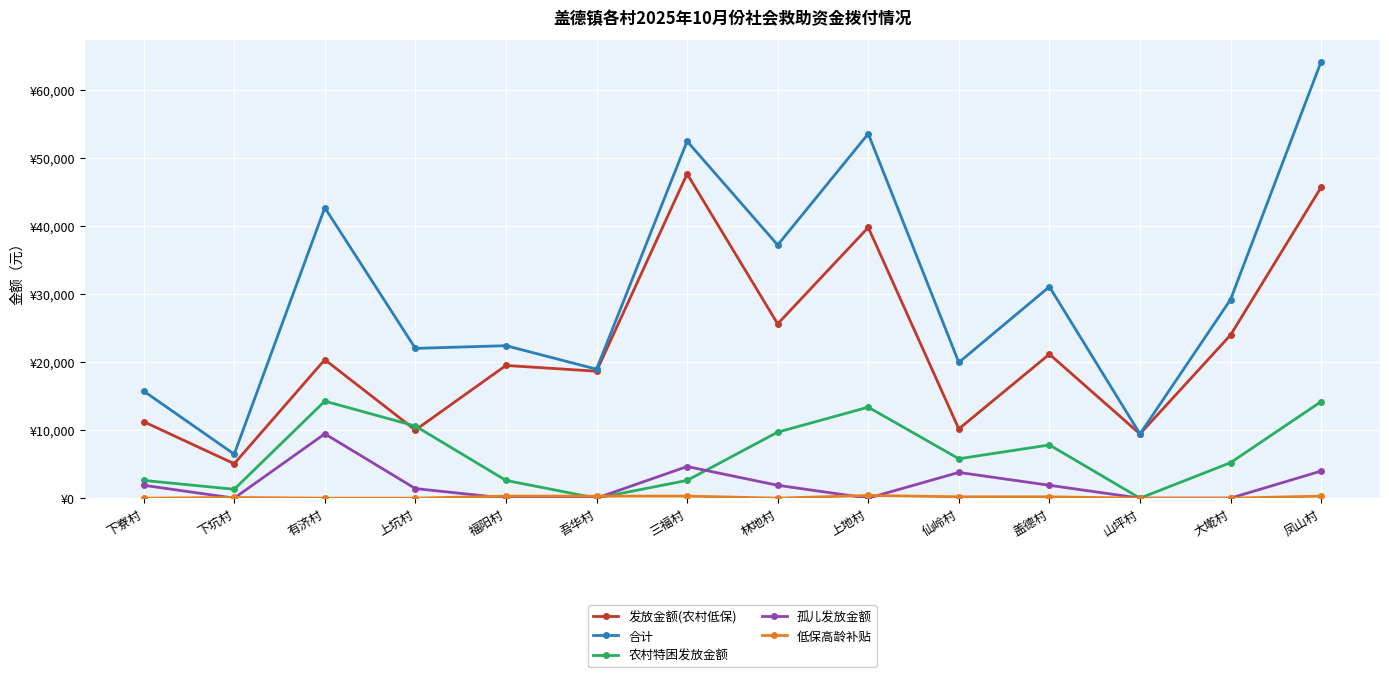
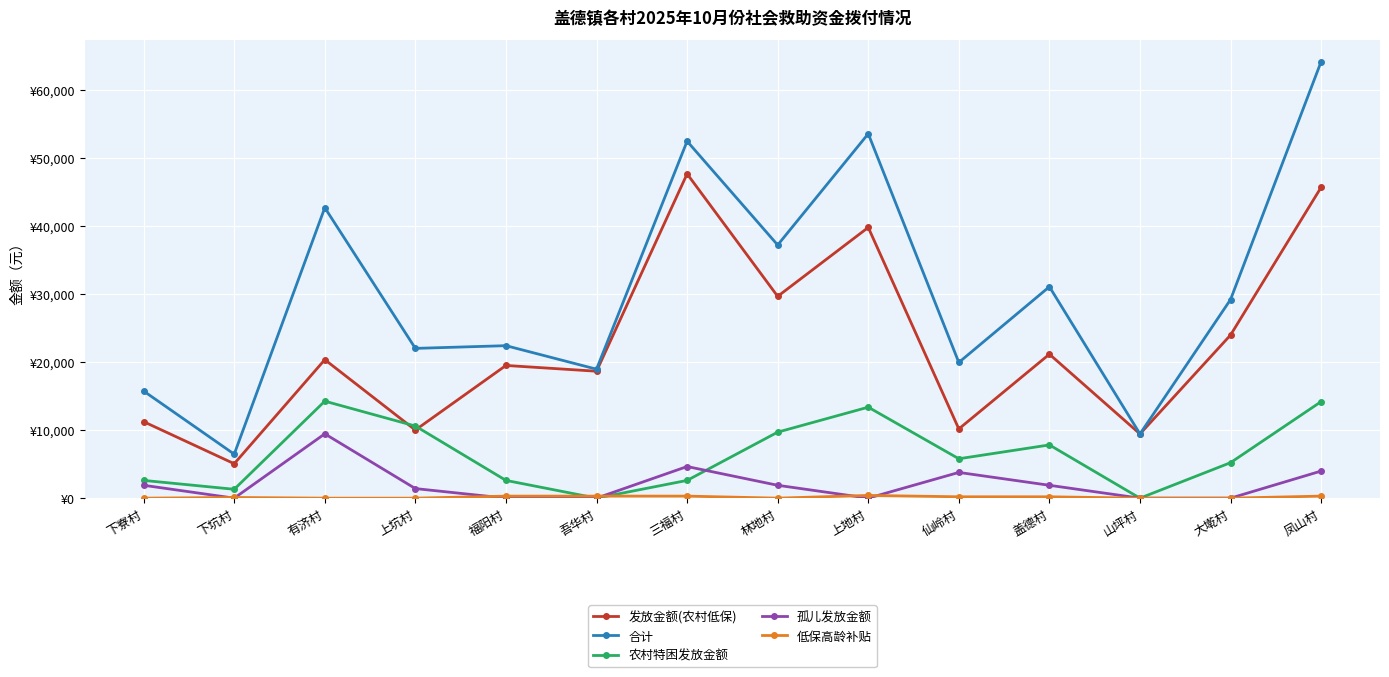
发放金额(农村低保), 林地村: ¥26,000 -> ¥30,000
